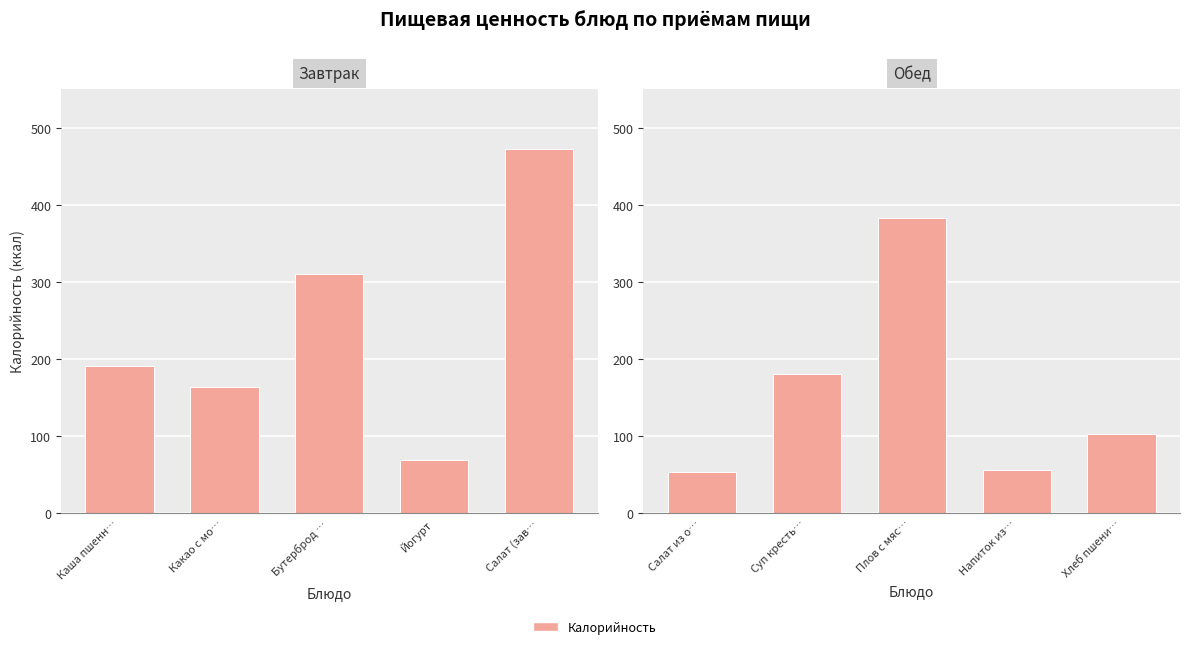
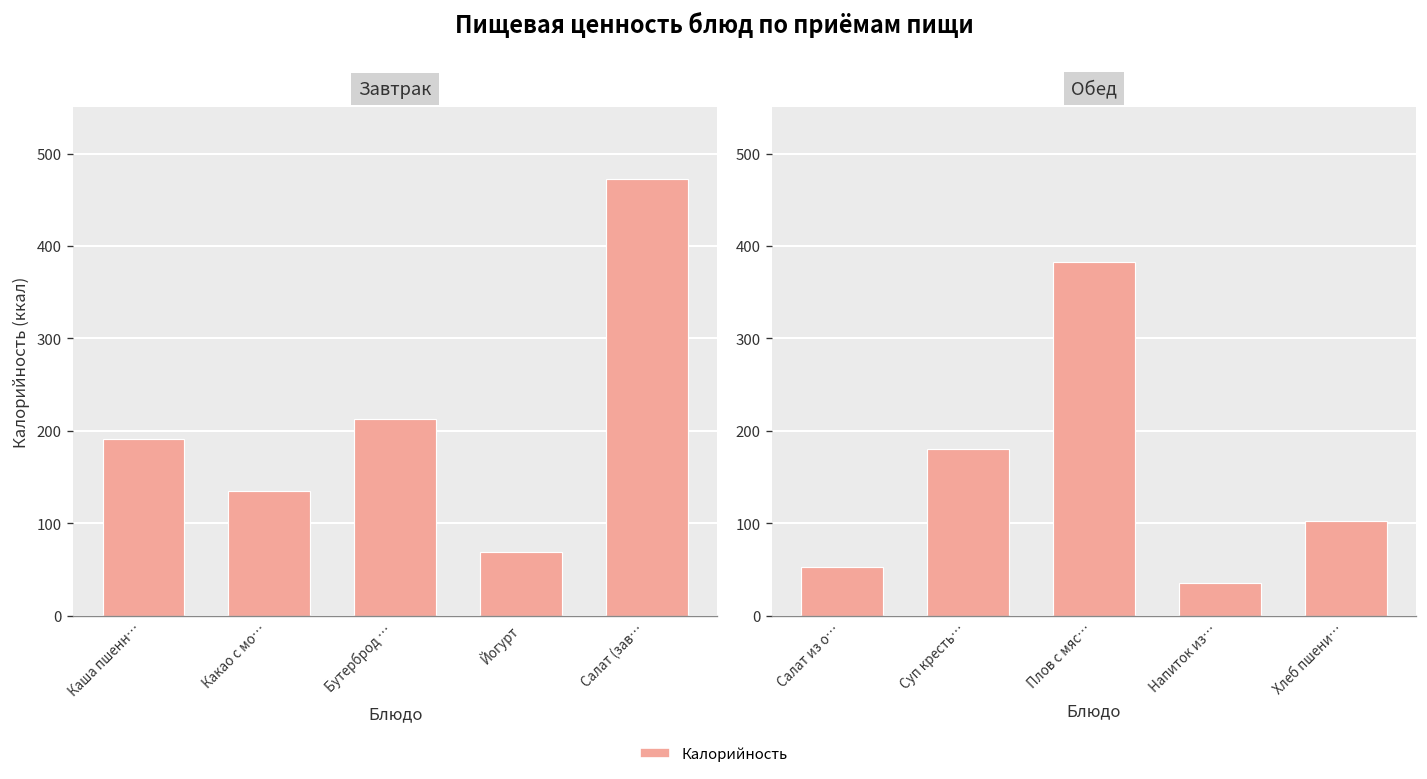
Завтрак, Какао с мо…: 160 -> 140
Завтрак, Бутерброд …: 310 -> 210
Обед, Напиток из…: 60 -> 40
